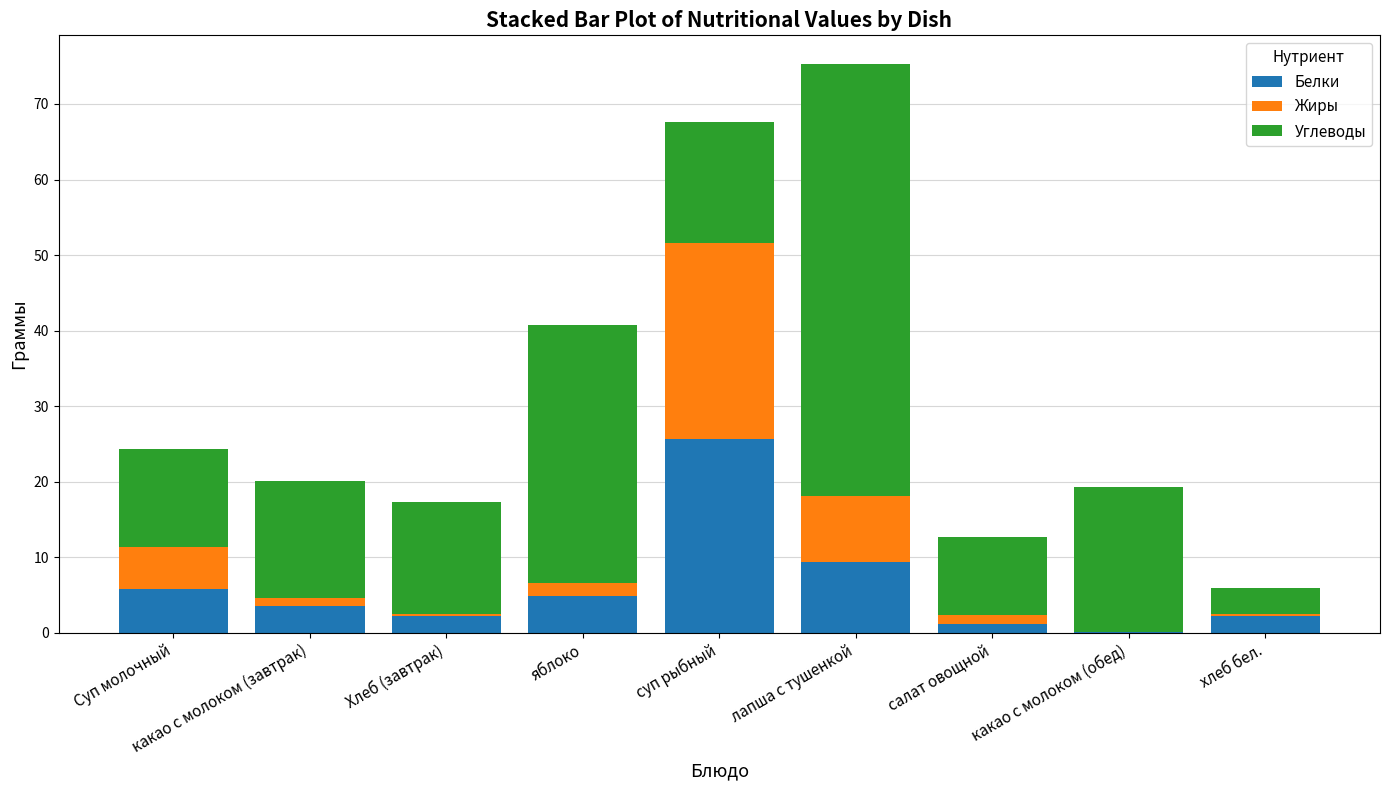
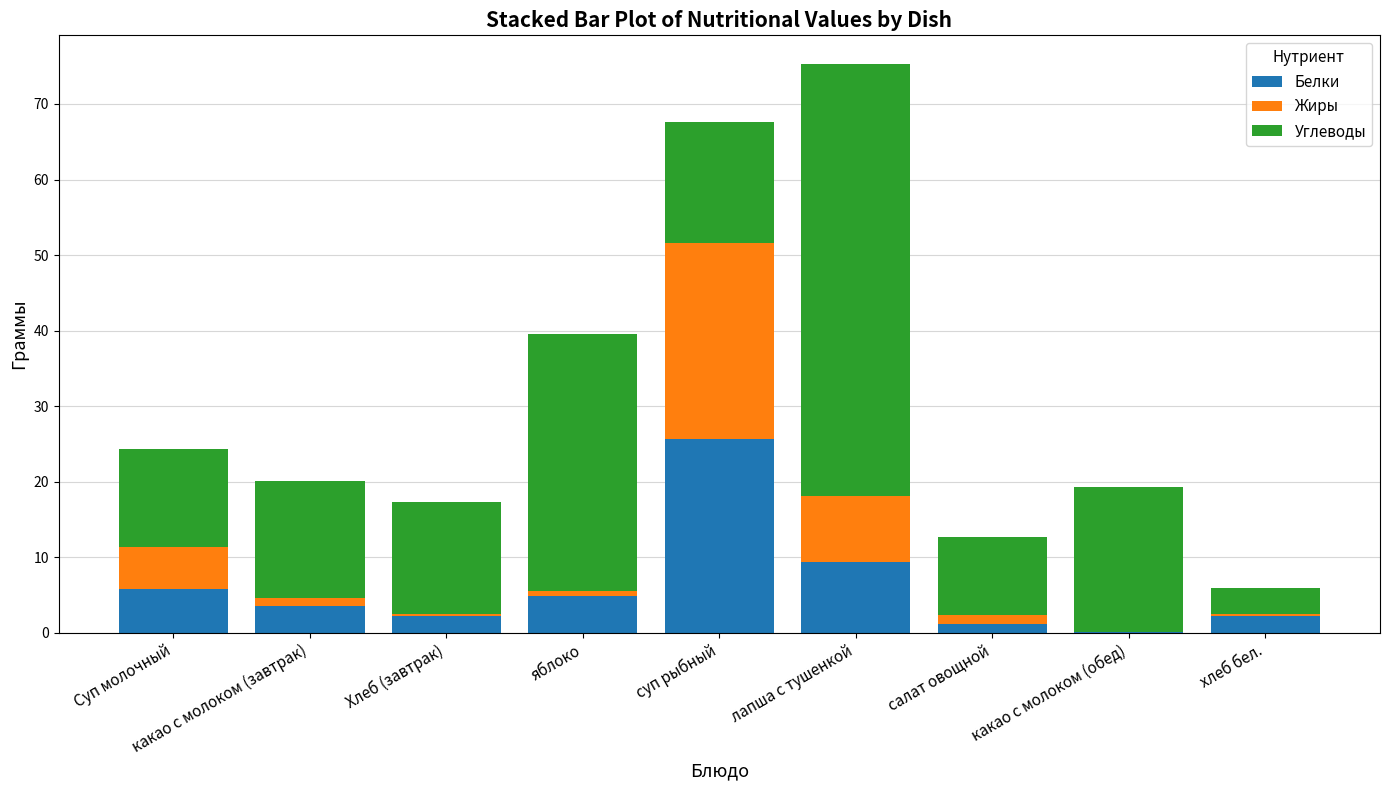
Жиры, яблоко: 2 -> 1
